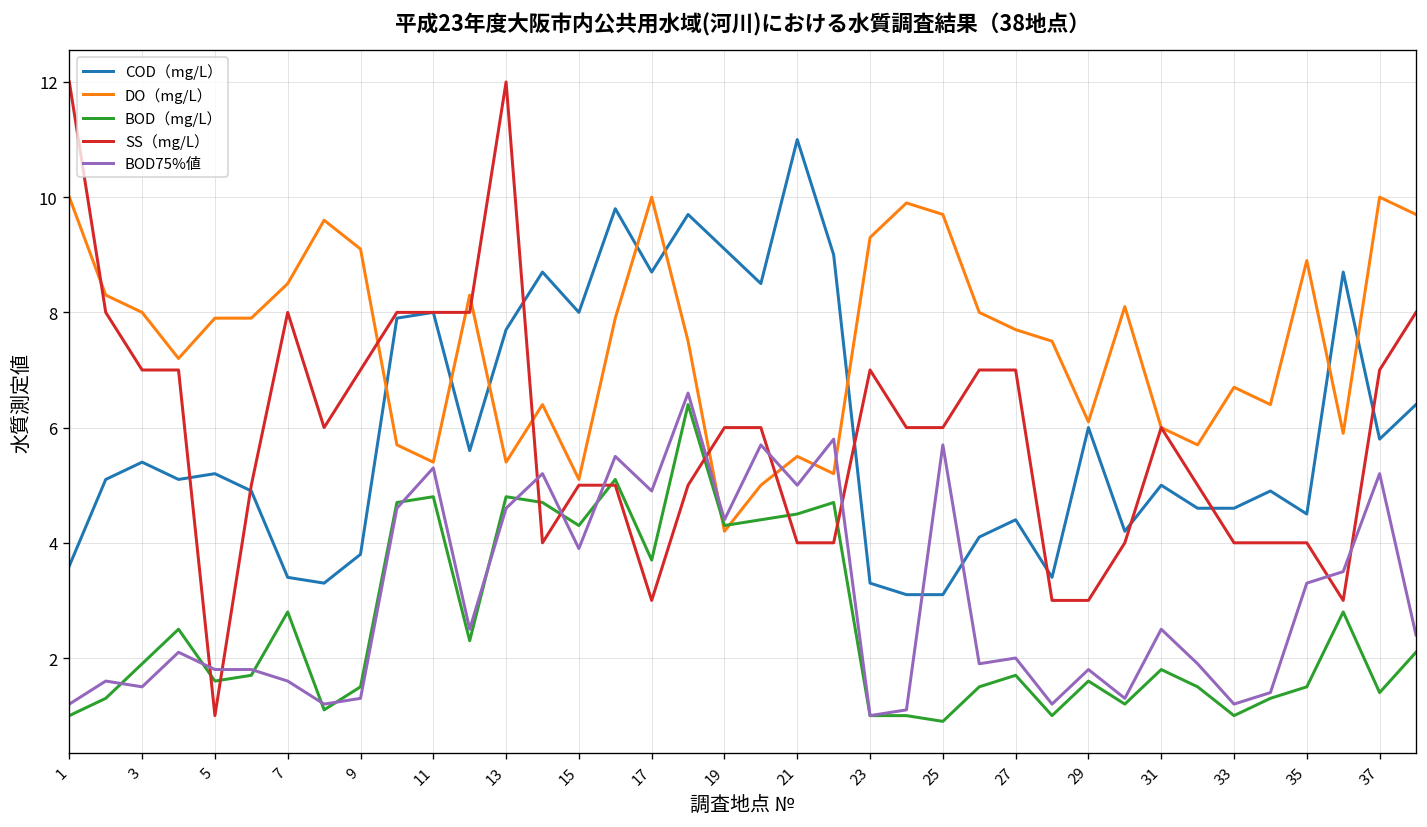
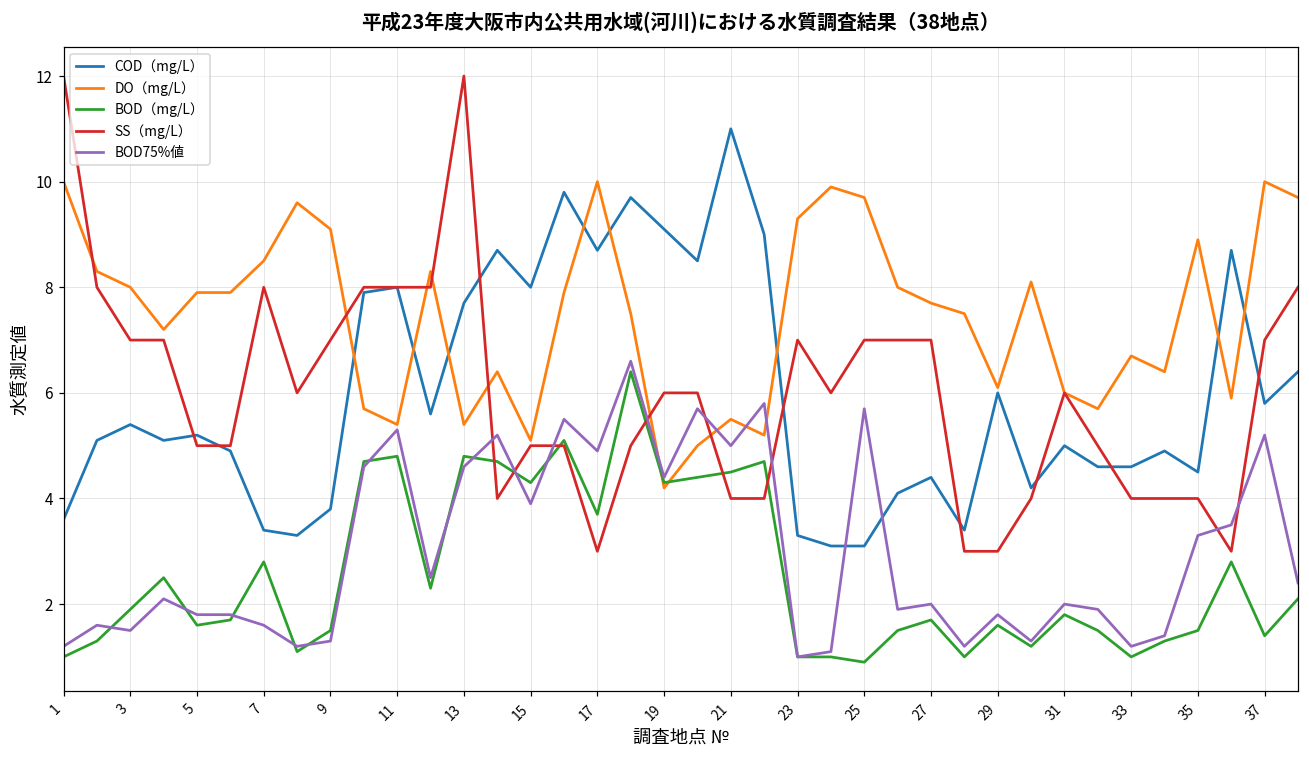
SS（mg/L）, 5: 1 -> 5
SS（mg/L）, 25: 6 -> 7
BOD75%値, 31: 2.5 -> 2.0
